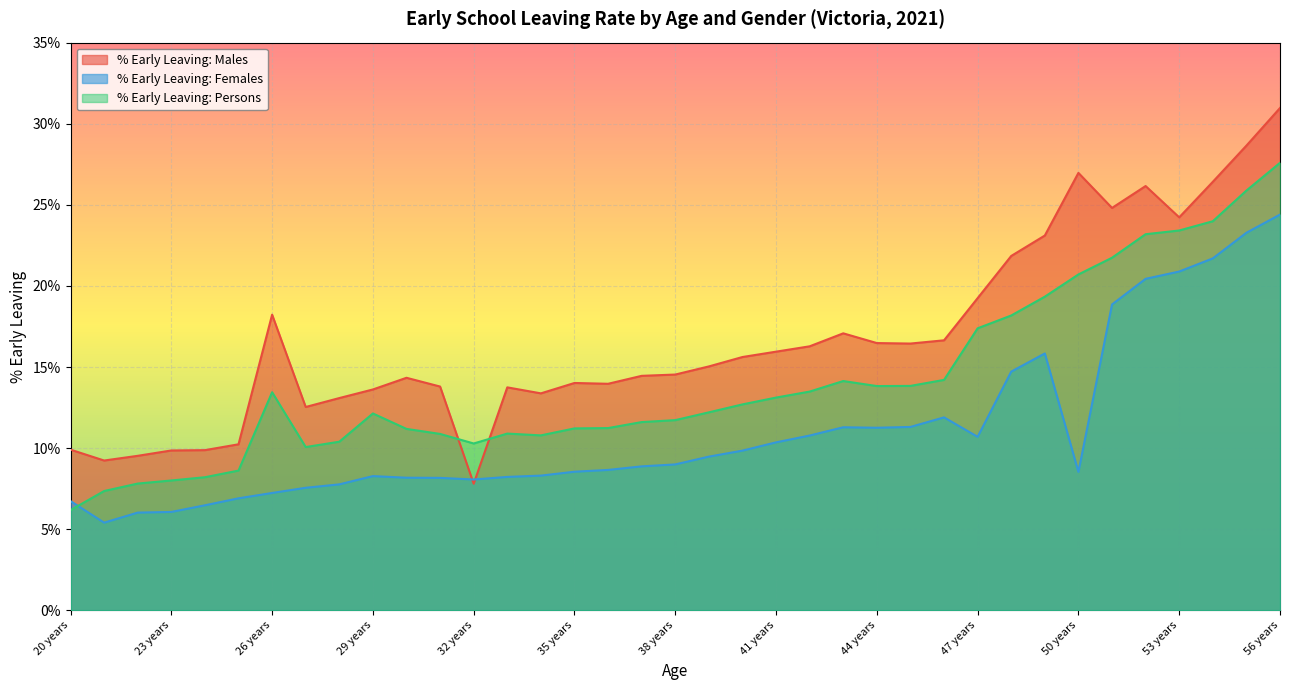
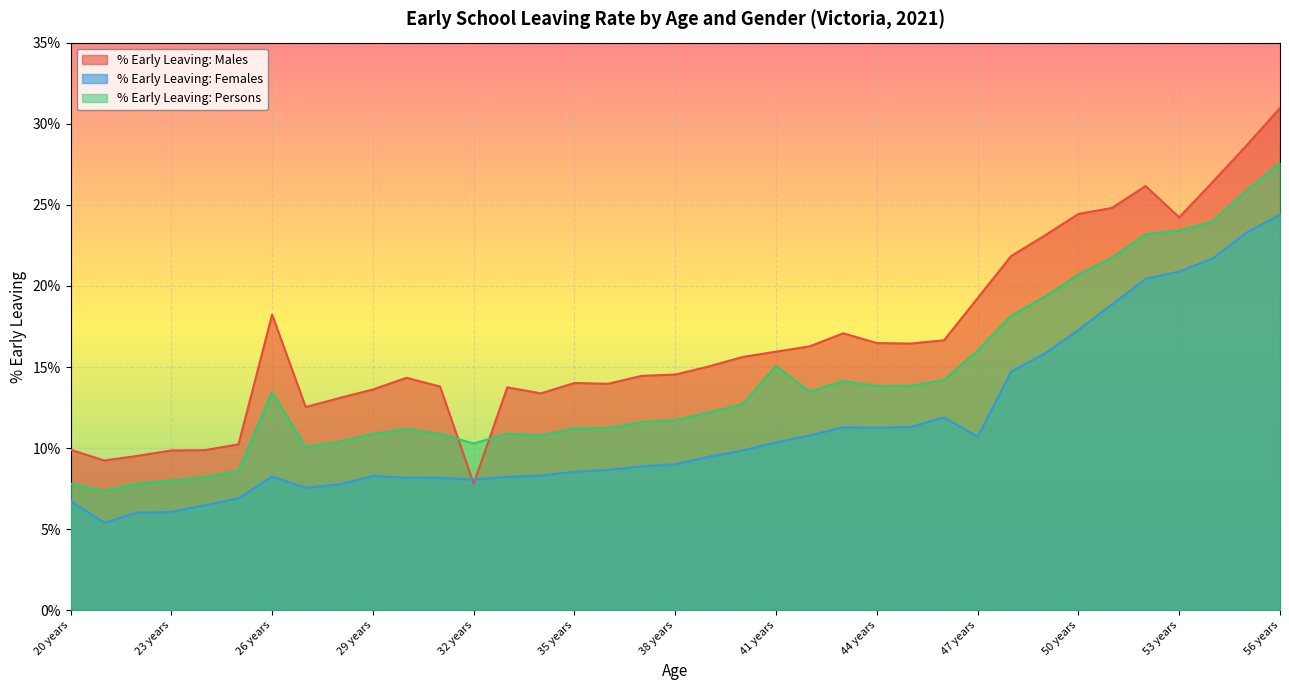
% Early Leaving: Persons, 20 years: 6.2% -> 7.8%
% Early Leaving: Females, 26 years: 7.2% -> 8.3%
% Early Leaving: Persons, 29 years: 12.1% -> 10.9%
% Early Leaving: Persons, 41 years: 13.1% -> 15.1%
% Early Leaving: Persons, 47 years: 17.4% -> 16.0%
% Early Leaving: Males, 50 years: 27.0% -> 24.4%
% Early Leaving: Females, 50 years: 8.5% -> 17.3%
